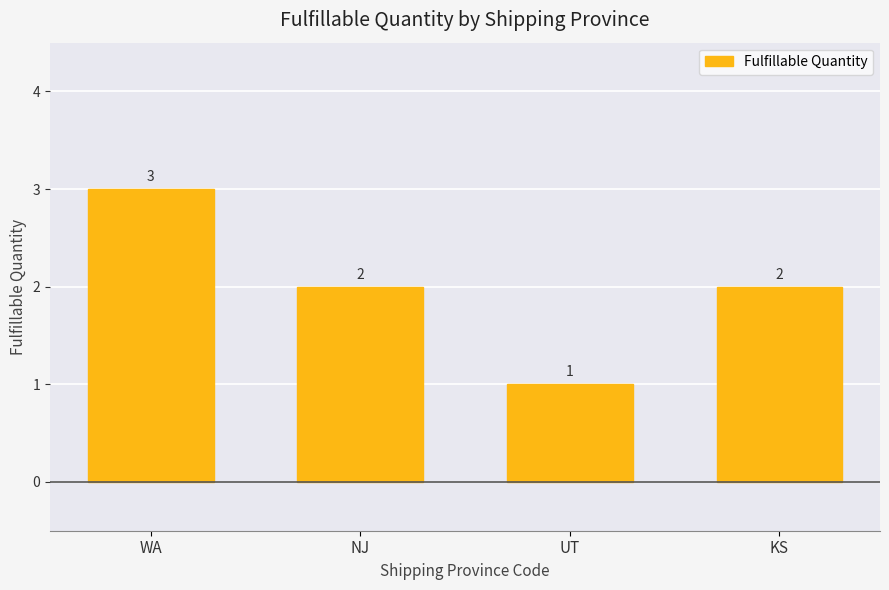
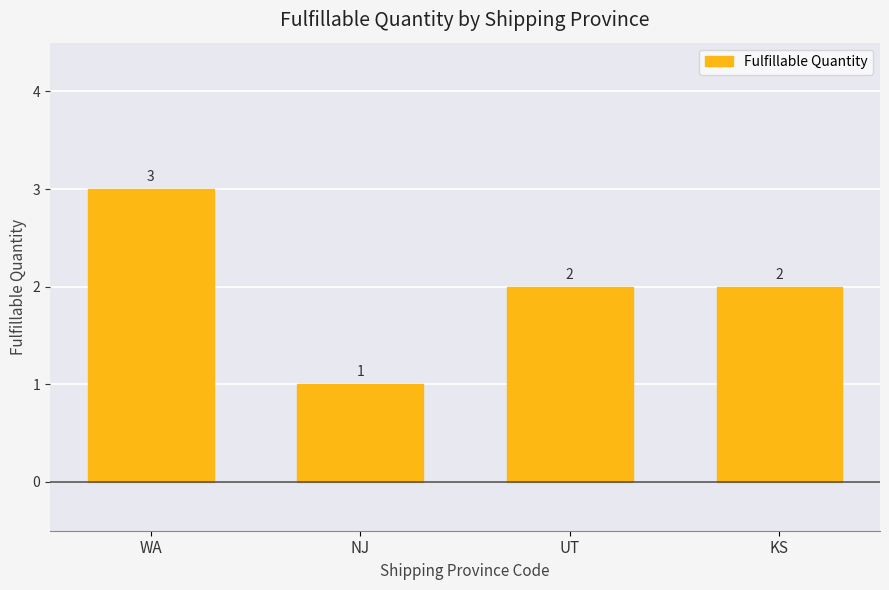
NJ: 2 -> 1
UT: 1 -> 2
